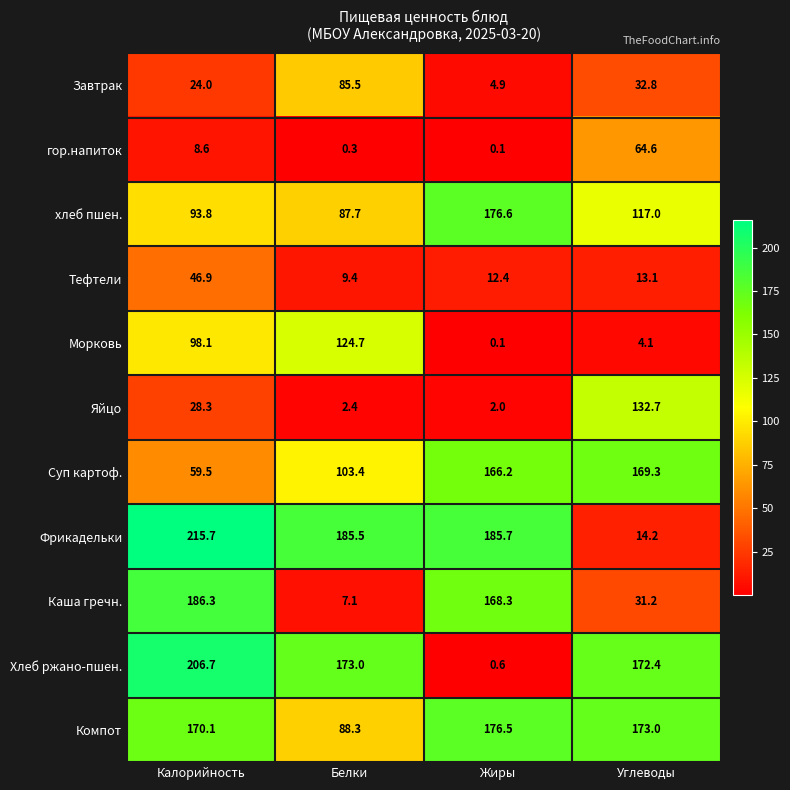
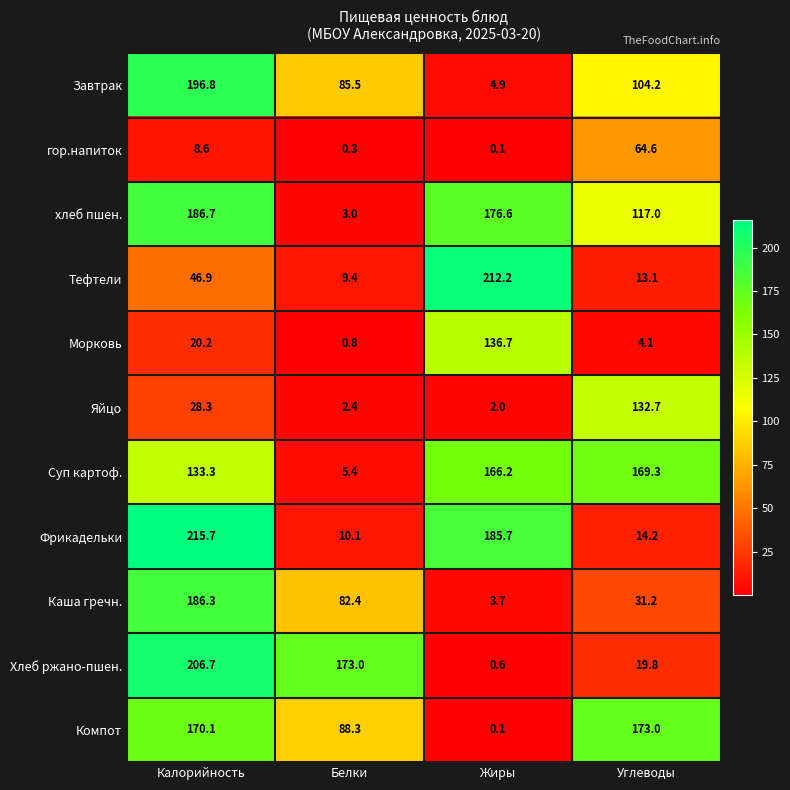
Завтрак, Калорийность: 24.0 -> 196.8
Завтрак, Углеводы: 32.8 -> 104.2
хлеб пшен., Калорийность: 93.8 -> 186.7
хлеб пшен., Белки: 87.7 -> 3.0
Тефтели, Жиры: 12.4 -> 212.2
Морковь, Калорийность: 98.1 -> 20.2
Морковь, Белки: 124.7 -> 0.8
Морковь, Жиры: 0.1 -> 136.7
Суп картоф., Калорийность: 59.5 -> 133.3
Суп картоф., Белки: 103.4 -> 5.4
Фрикадельки, Белки: 185.5 -> 10.1
Каша гречн., Белки: 7.1 -> 82.4
Каша гречн., Жиры: 168.3 -> 3.7
Хлеб ржано-пшен., Углеводы: 172.4 -> 19.8
Компот, Жиры: 176.5 -> 0.1
